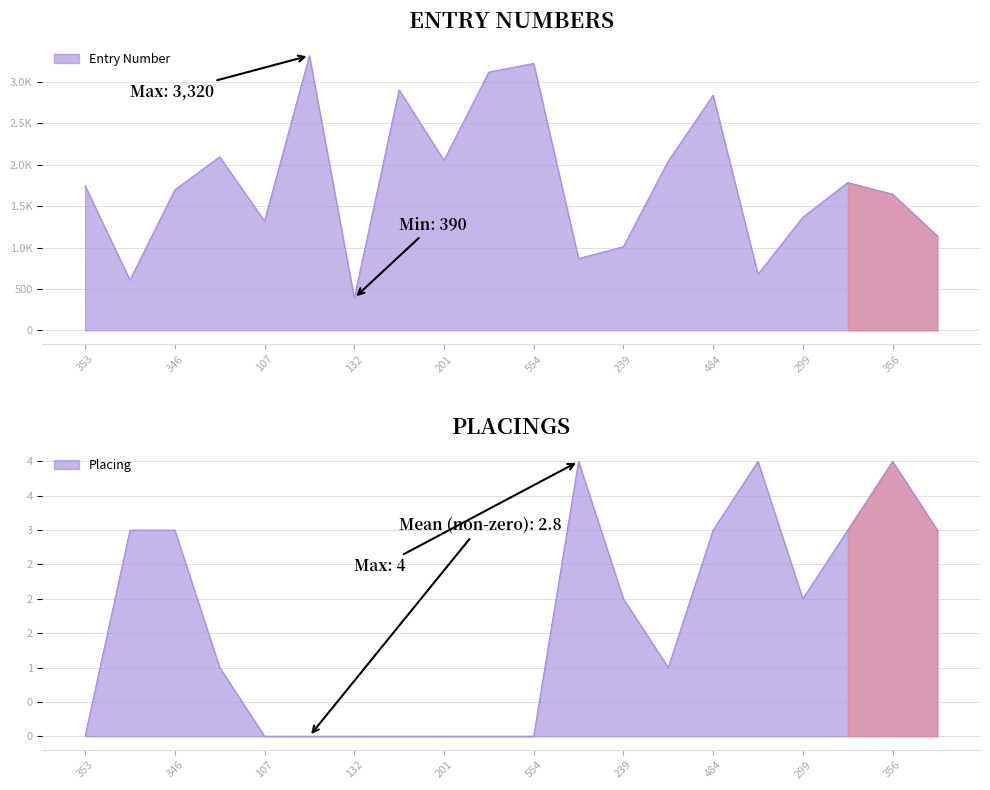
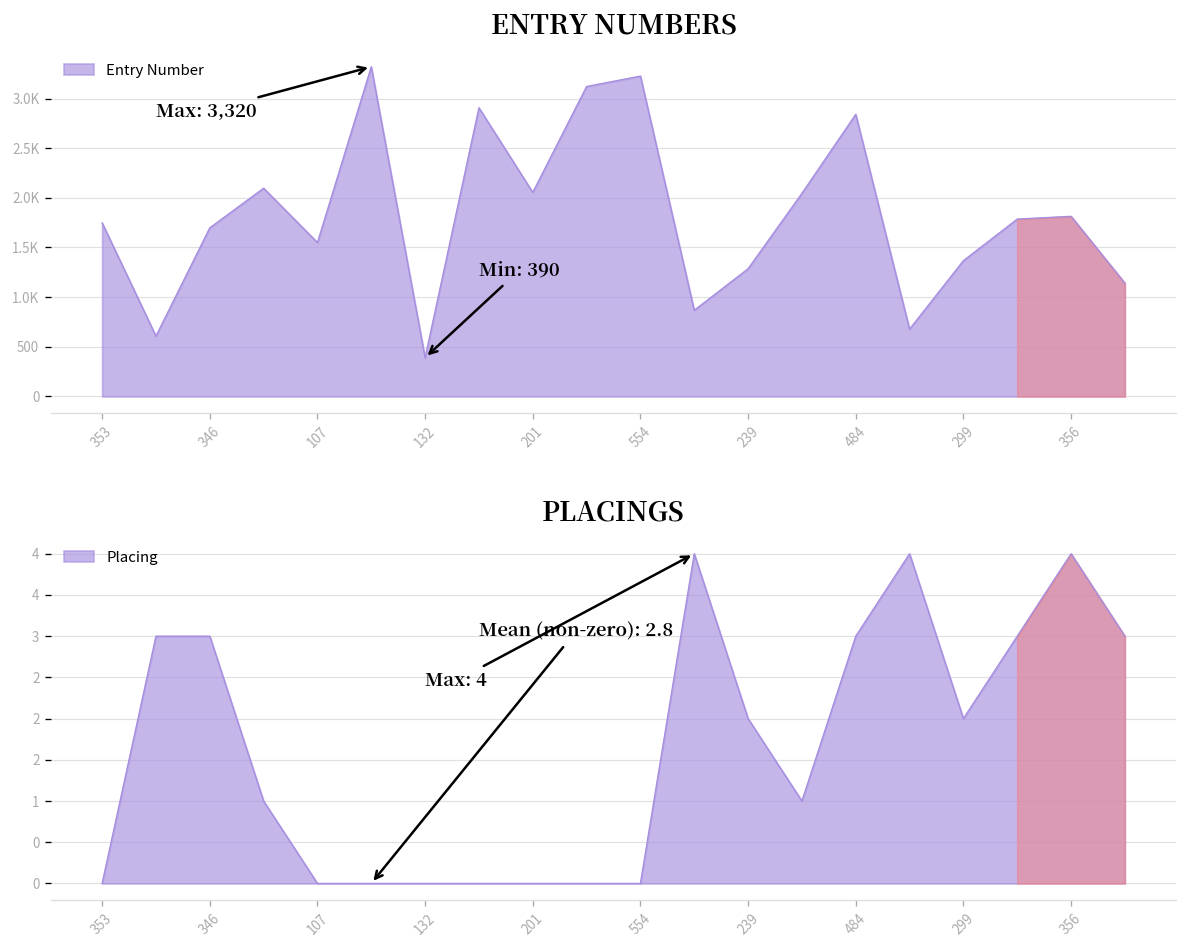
ENTRY NUMBERS, Entry Number, 107: 1300 -> 1600
ENTRY NUMBERS, Entry Number, 239: 1000 -> 1300
ENTRY NUMBERS, Entry Number, 356: 1600 -> 1800
